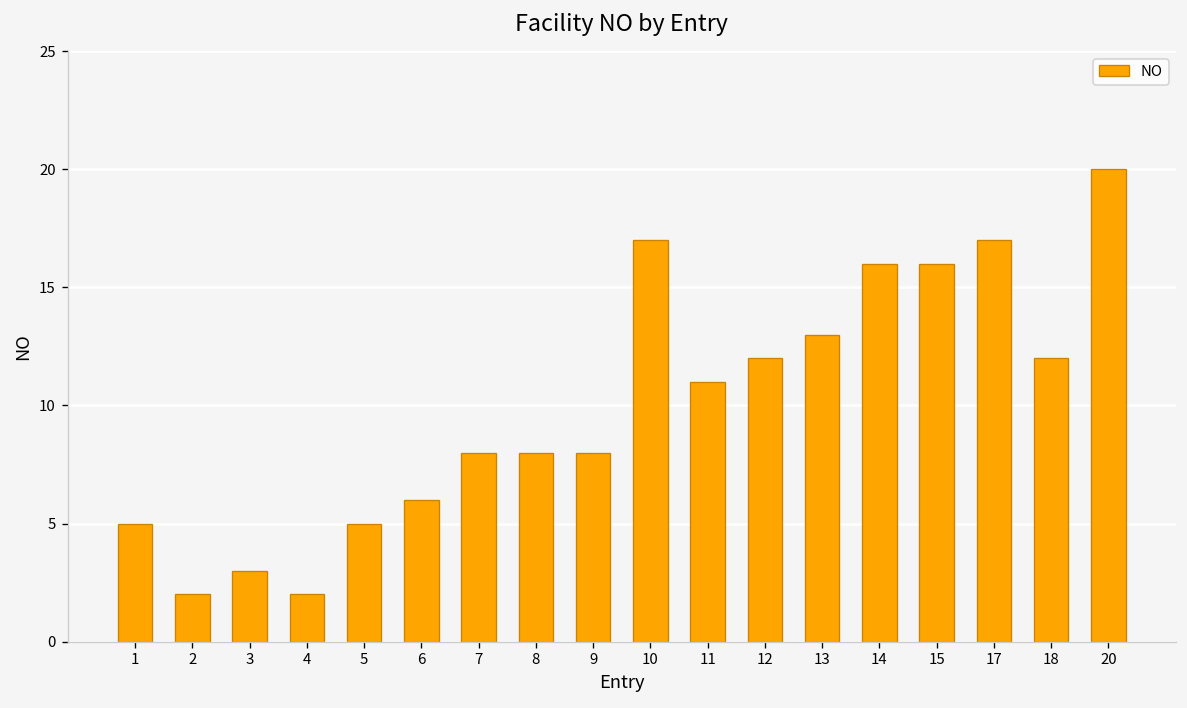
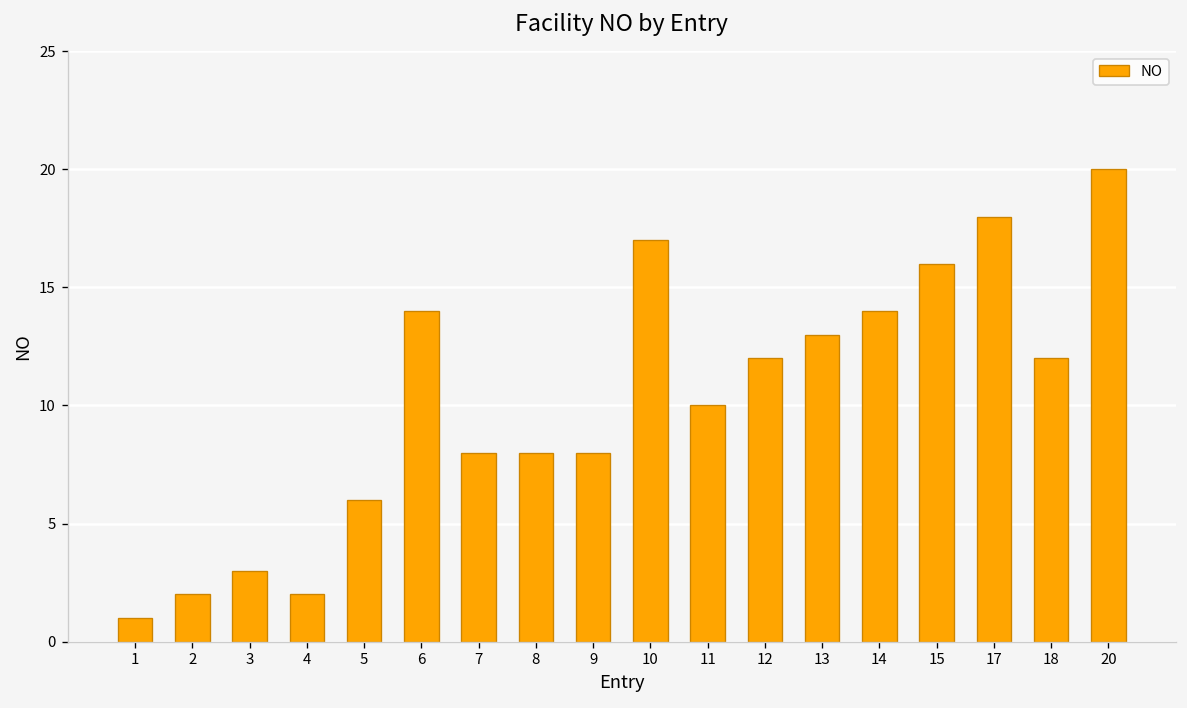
1: 5 -> 1
5: 5 -> 6
6: 6 -> 14
11: 11 -> 10
14: 16 -> 14
17: 17 -> 18
